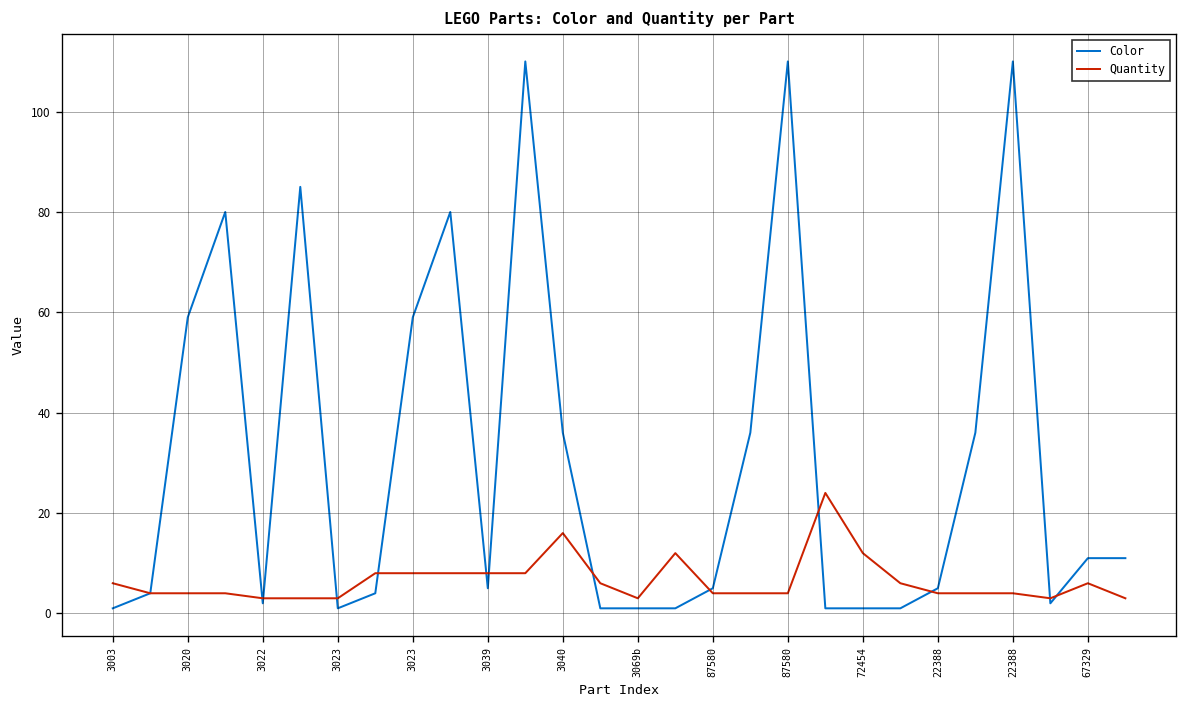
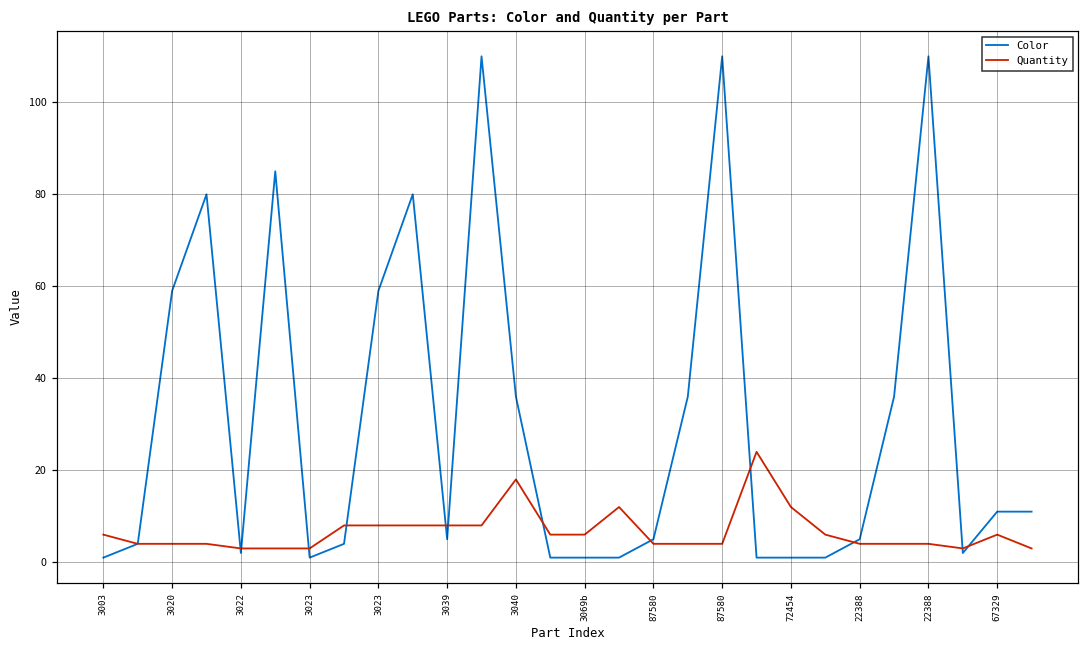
Quantity, 3040: 16 -> 18
Quantity, 3069b: 3 -> 6
